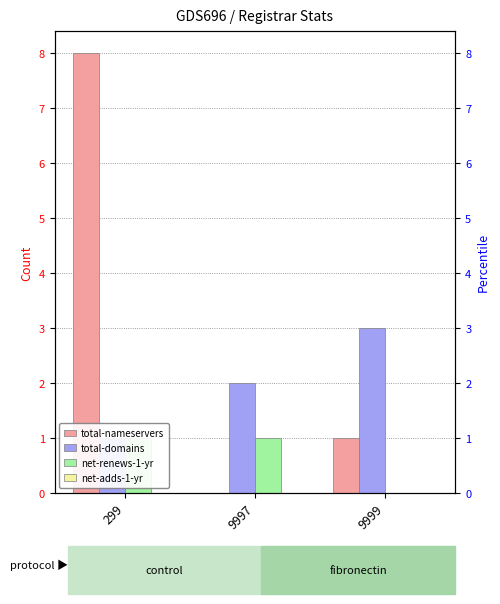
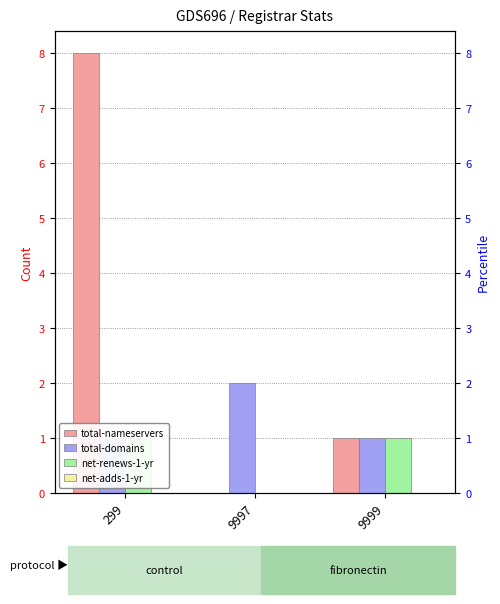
net-renews-1-yr, 9997: 1 -> 0
total-domains, 9999: 3 -> 1
net-renews-1-yr, 9999: 0 -> 1
